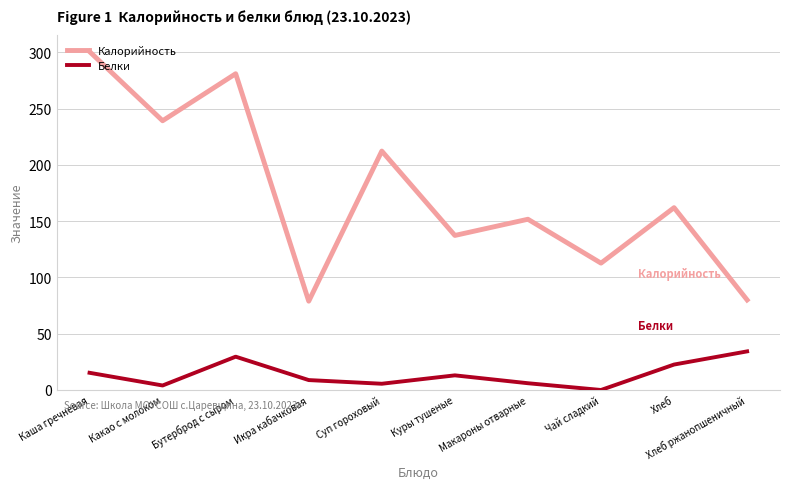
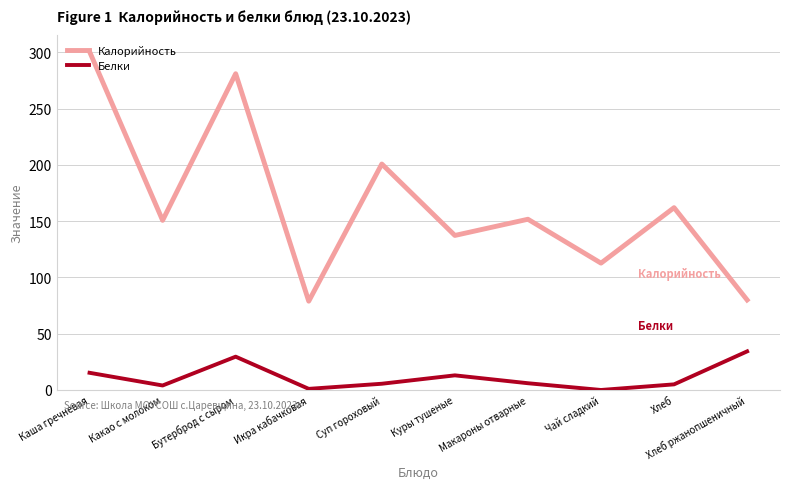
Калорийность, Какао с молоком: 239 -> 151
Белки, Икра кабачковая: 9 -> 1
Калорийность, Суп гороховый: 212 -> 201
Белки, Хлеб: 23 -> 5
